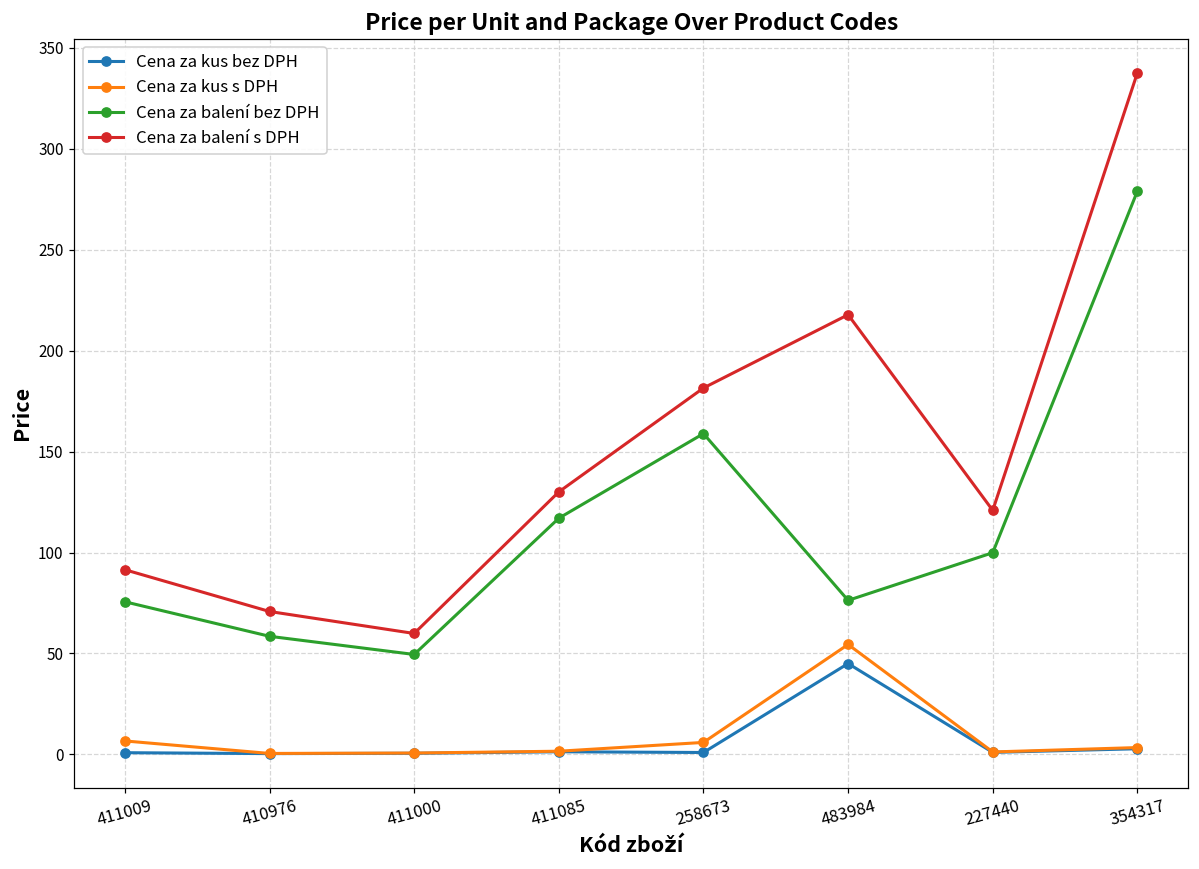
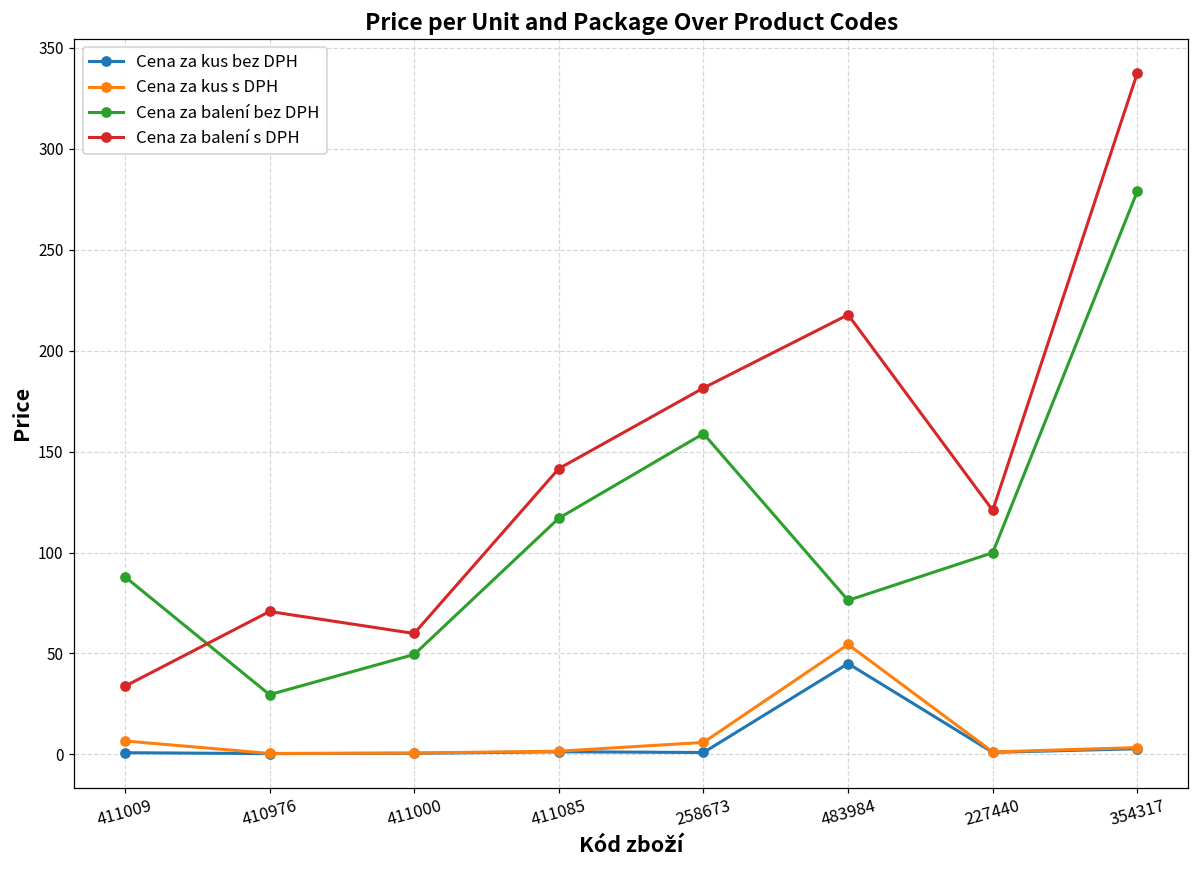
Cena za balení bez DPH, 411009: 76 -> 88
Cena za balení s DPH, 411009: 91 -> 34
Cena za balení bez DPH, 410976: 59 -> 30
Cena za balení s DPH, 411085: 130 -> 142
